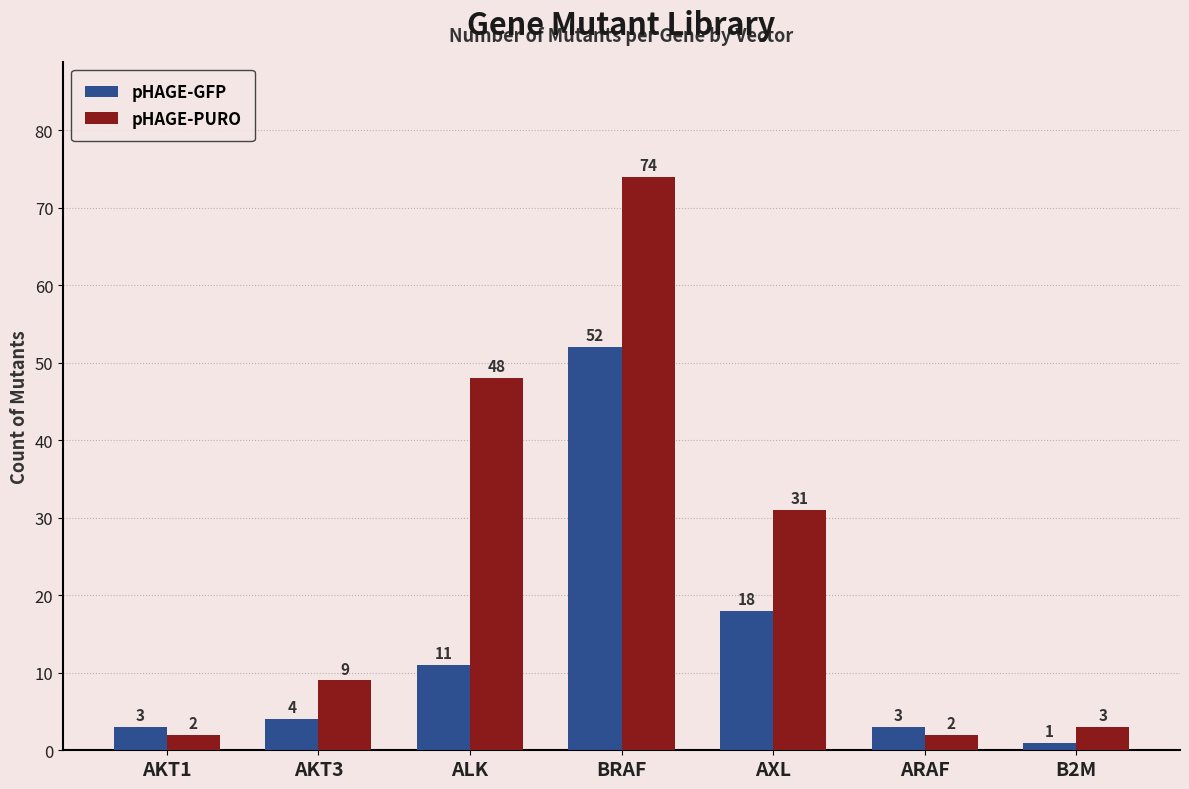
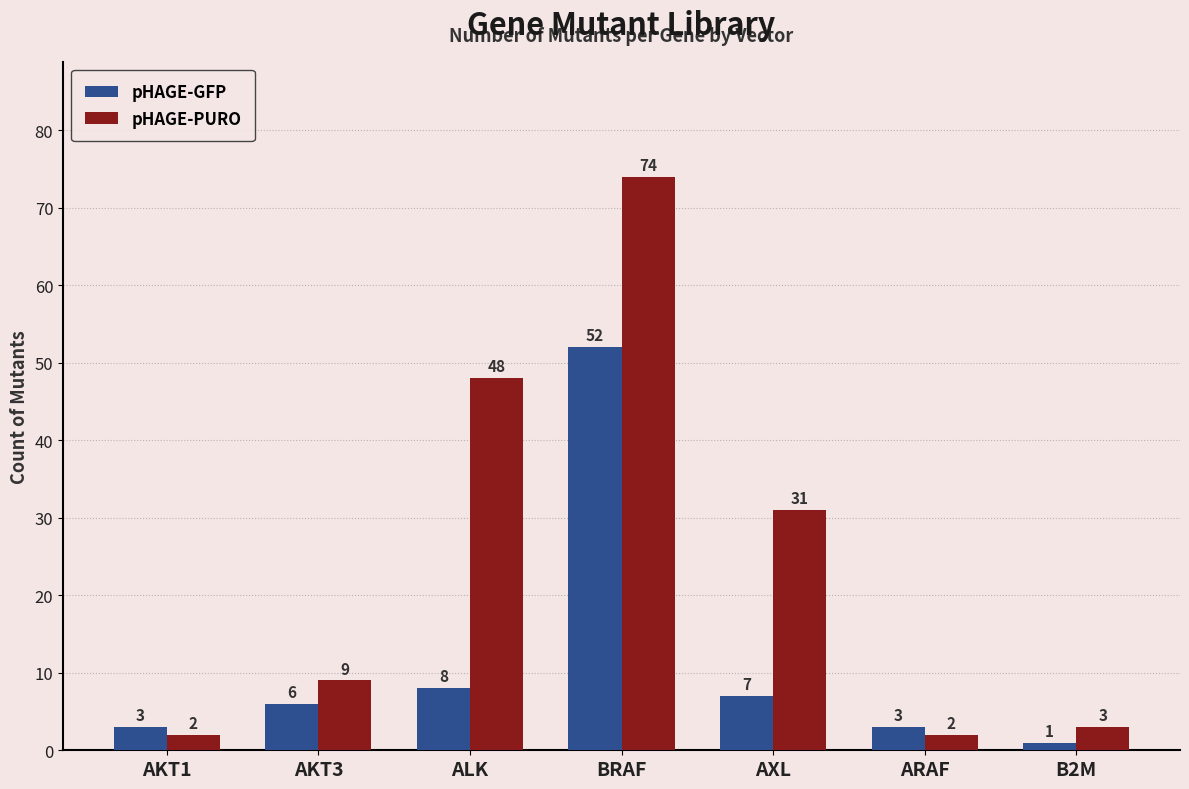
pHAGE-GFP, AKT3: 4 -> 6
pHAGE-GFP, ALK: 11 -> 8
pHAGE-GFP, AXL: 18 -> 7
